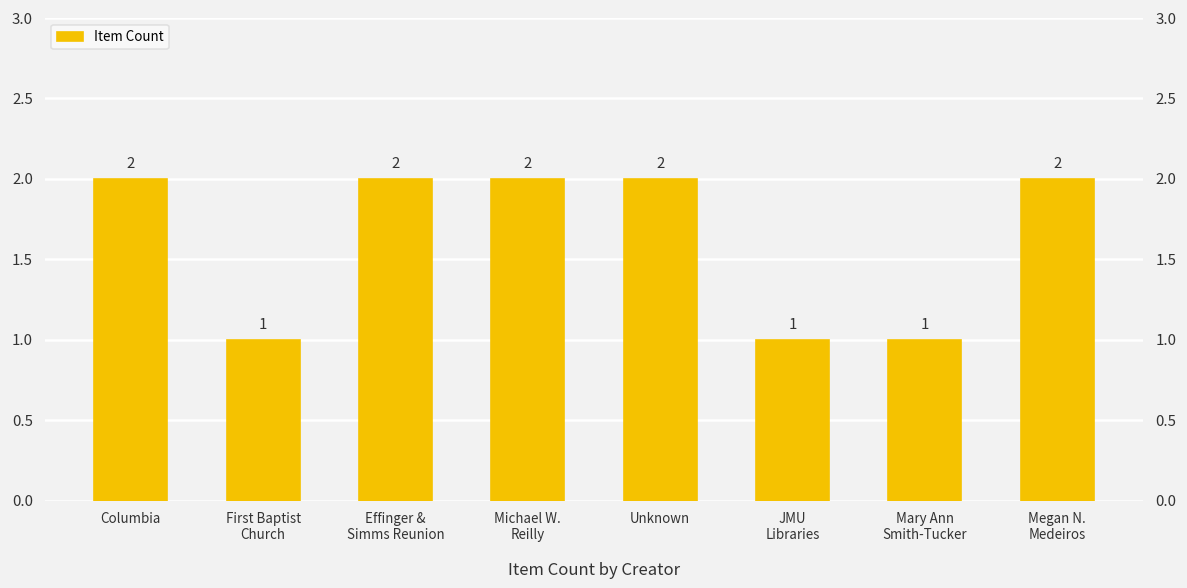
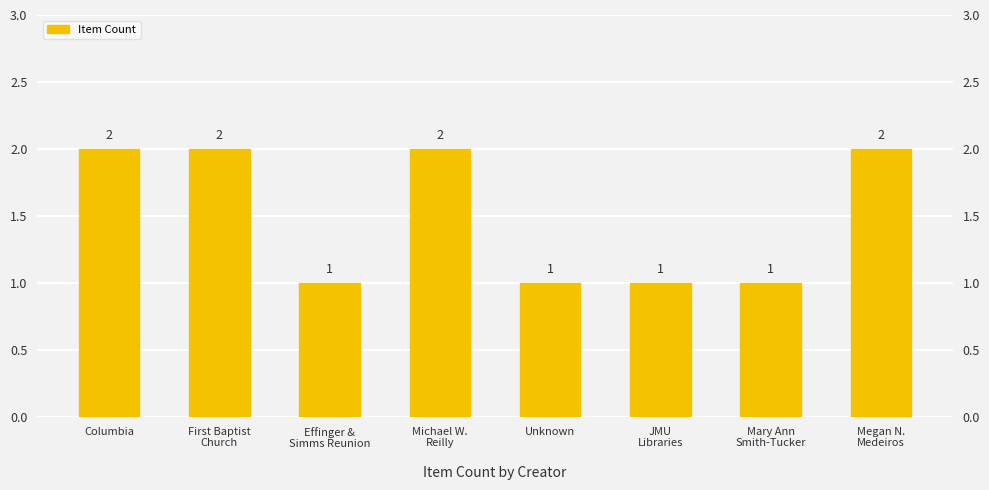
First Baptist Church: 1 -> 2
Effinger & Simms Reunion: 2 -> 1
Unknown: 2 -> 1
